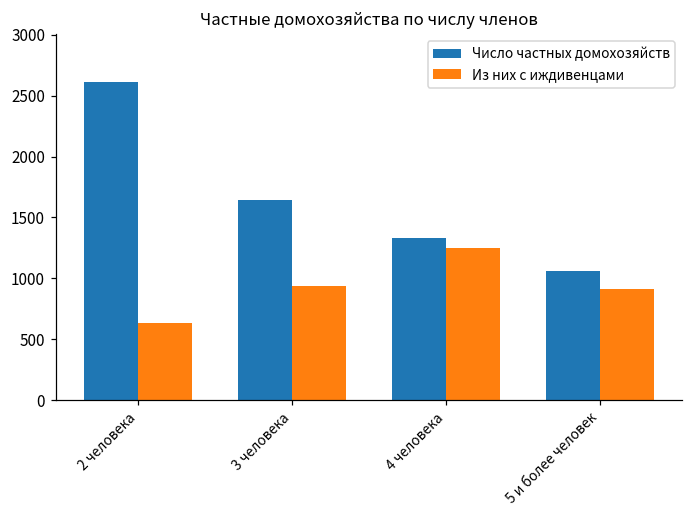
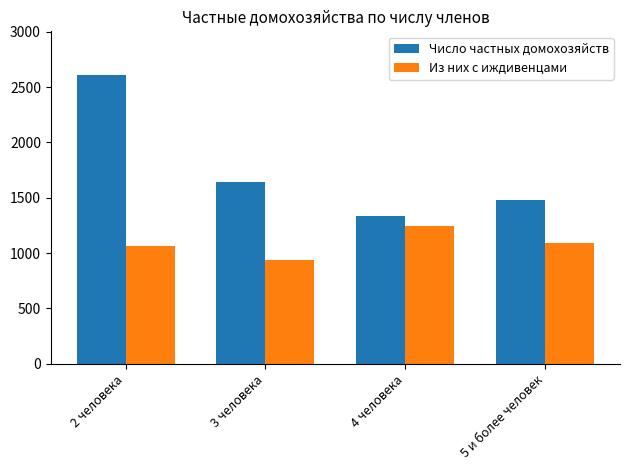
Из них с иждивенцами, 2 человека: 630 -> 1060
Число частных домохозяйств, 5 и более человек: 1060 -> 1480
Из них с иждивенцами, 5 и более человек: 920 -> 1090
